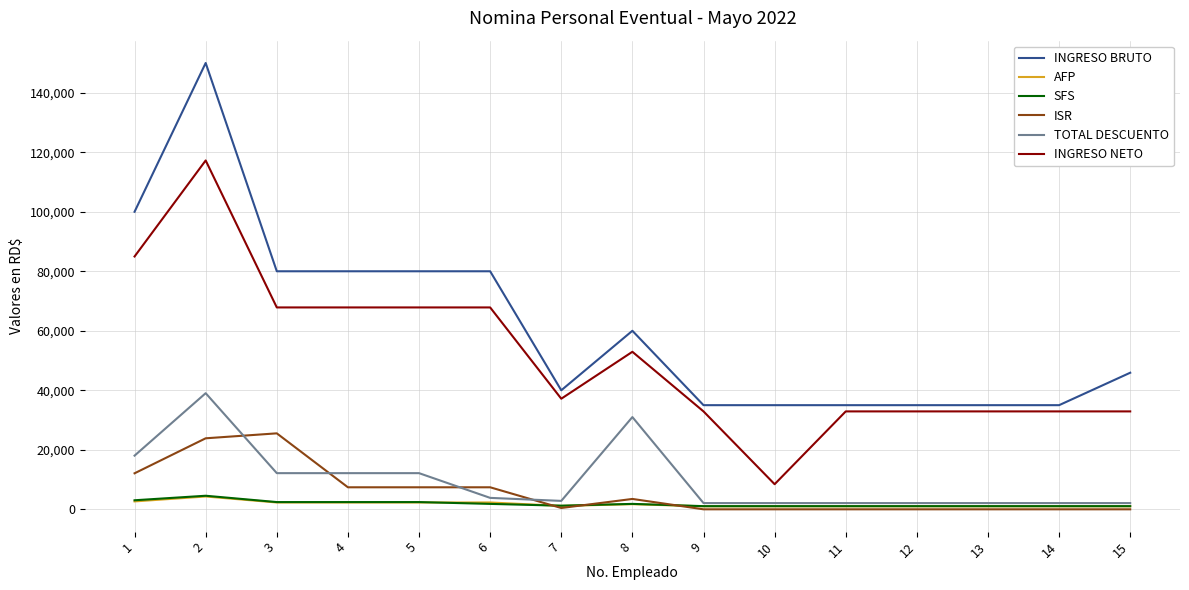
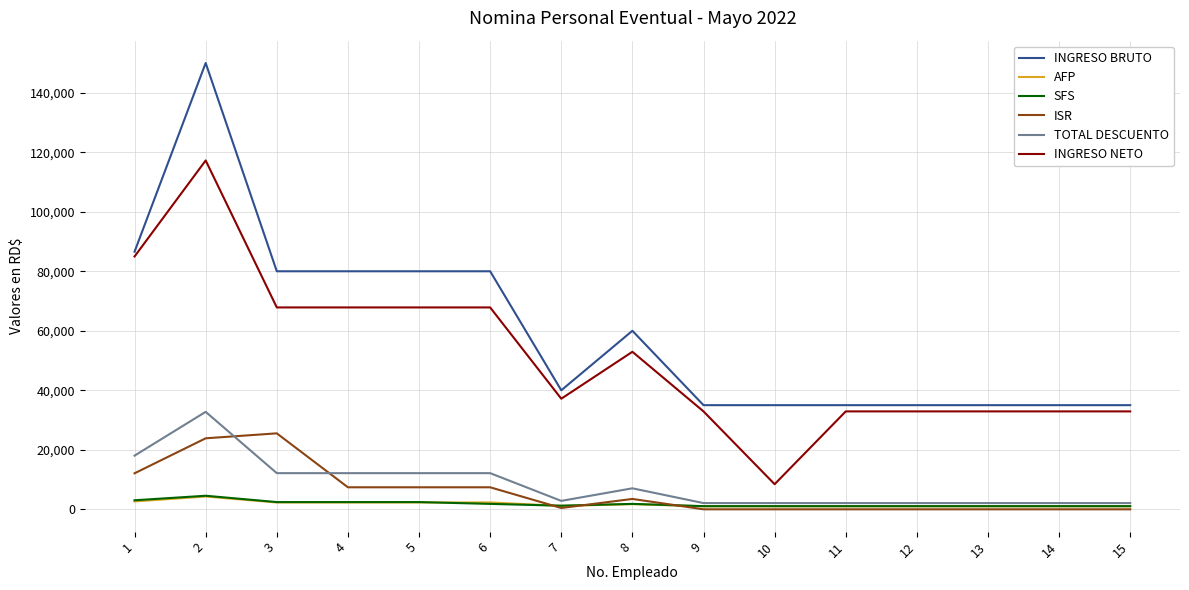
INGRESO BRUTO, 1: 100,000 -> 87,000
TOTAL DESCUENTO, 2: 39,000 -> 33,000
TOTAL DESCUENTO, 6: 4,000 -> 12,000
TOTAL DESCUENTO, 8: 31,000 -> 7,000
INGRESO BRUTO, 15: 46,000 -> 35,000
